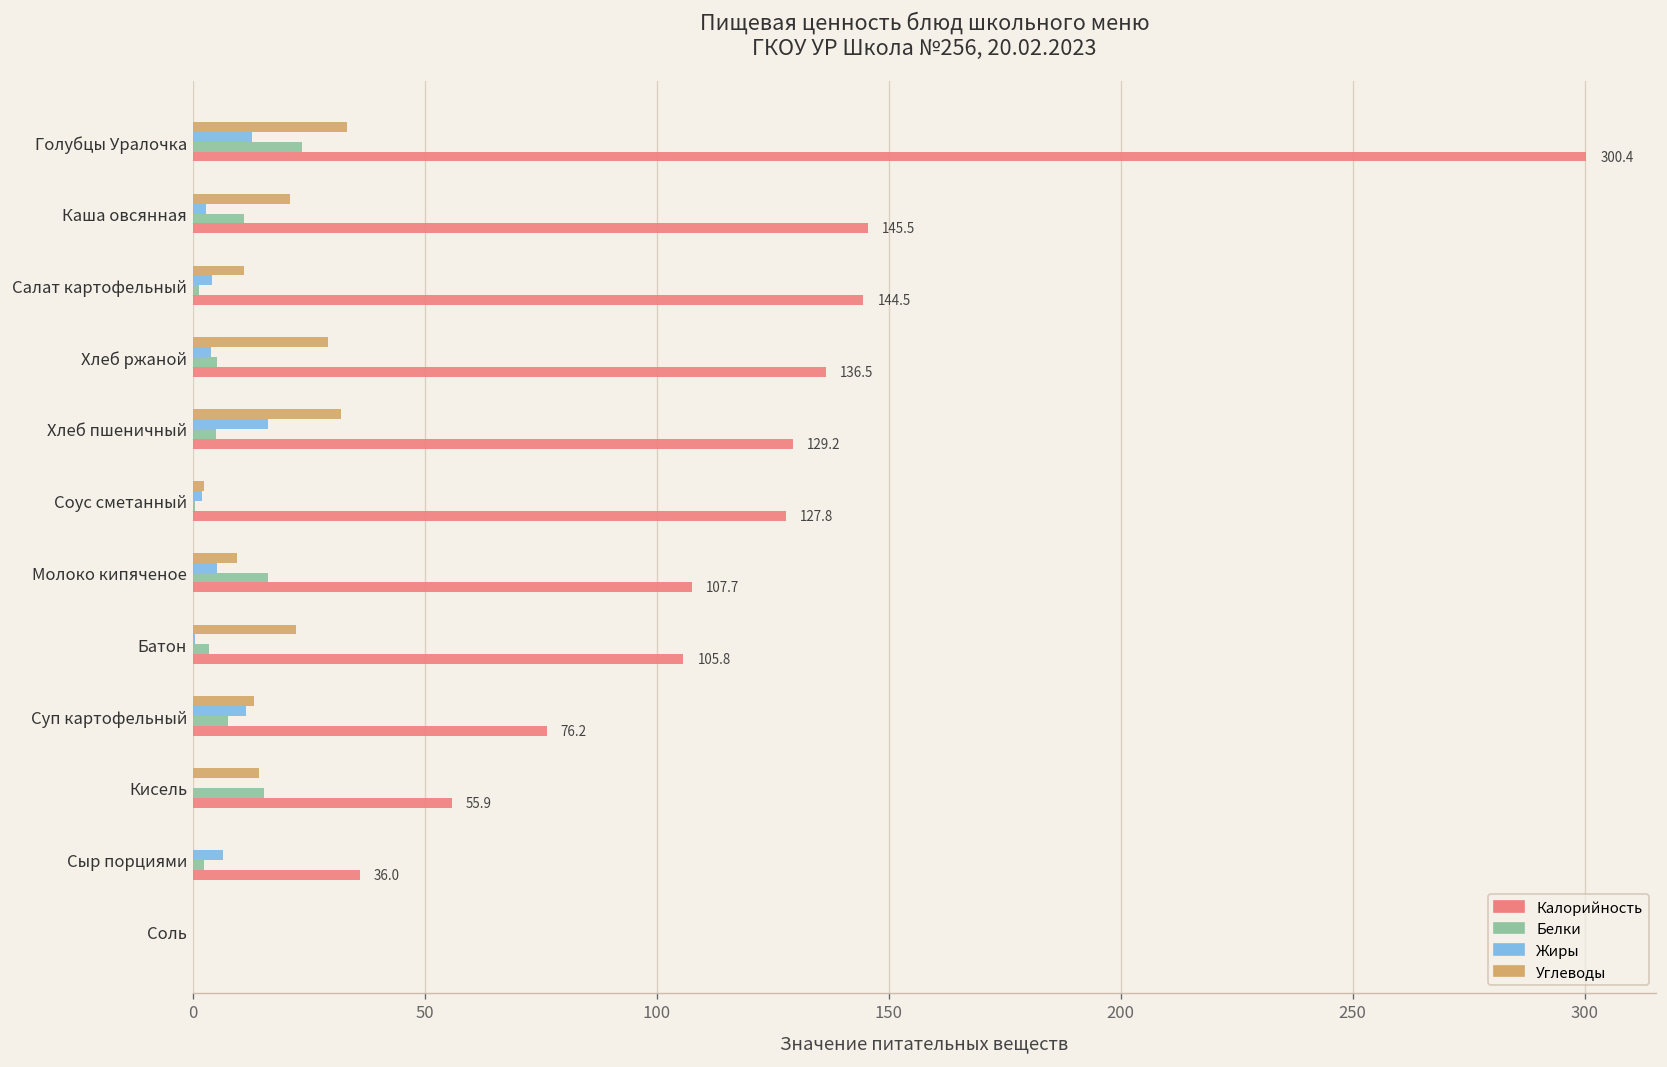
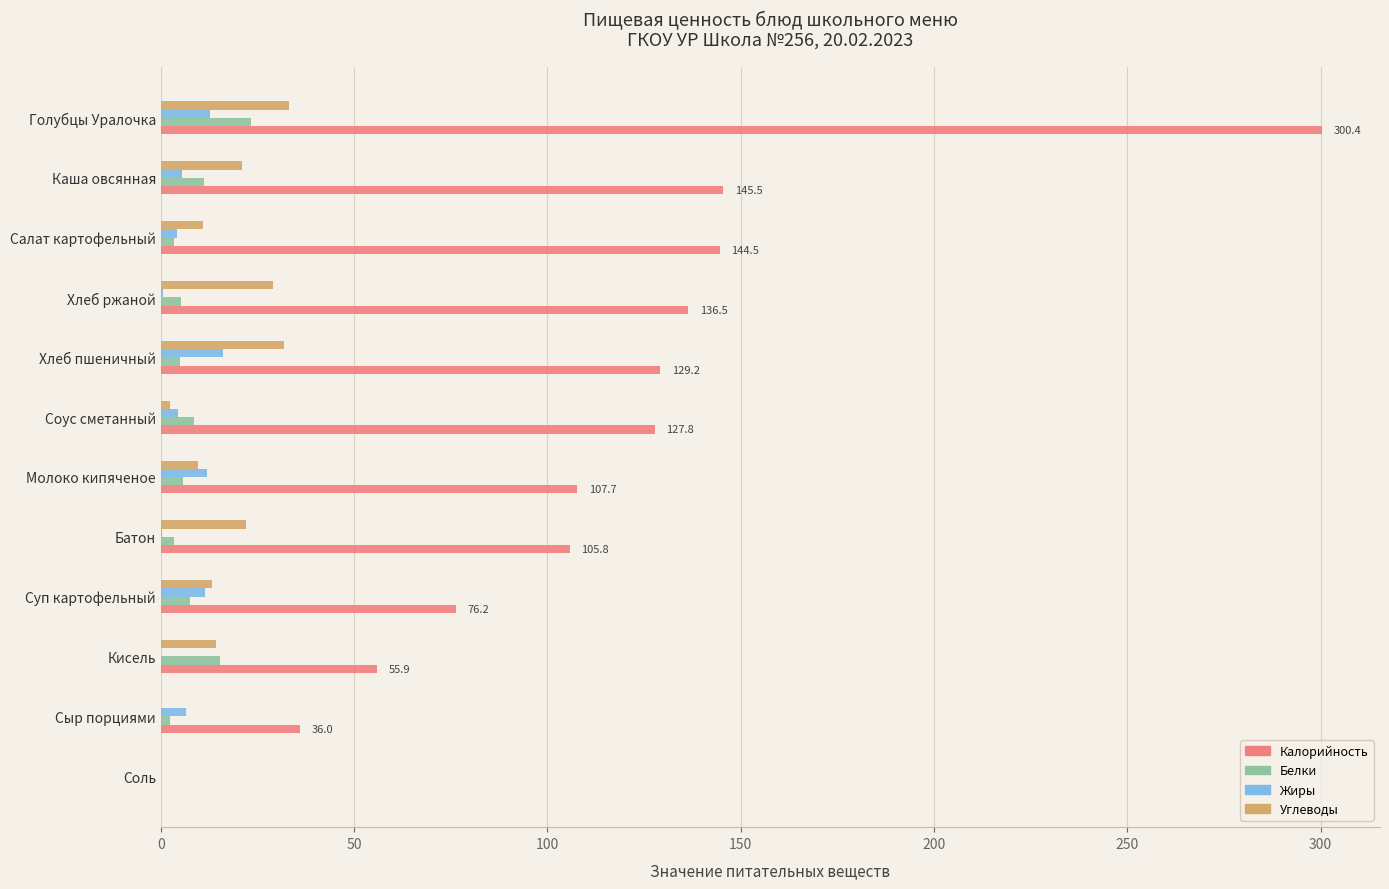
Жиры, Каша овсянная: 3 -> 5
Белки, Салат картофельный: 1 -> 3
Жиры, Хлеб ржаной: 4 -> 1
Жиры, Соус сметанный: 2 -> 4
Белки, Соус сметанный: 1 -> 9
Жиры, Молоко кипяченое: 5 -> 12
Белки, Молоко кипяченое: 16 -> 6
